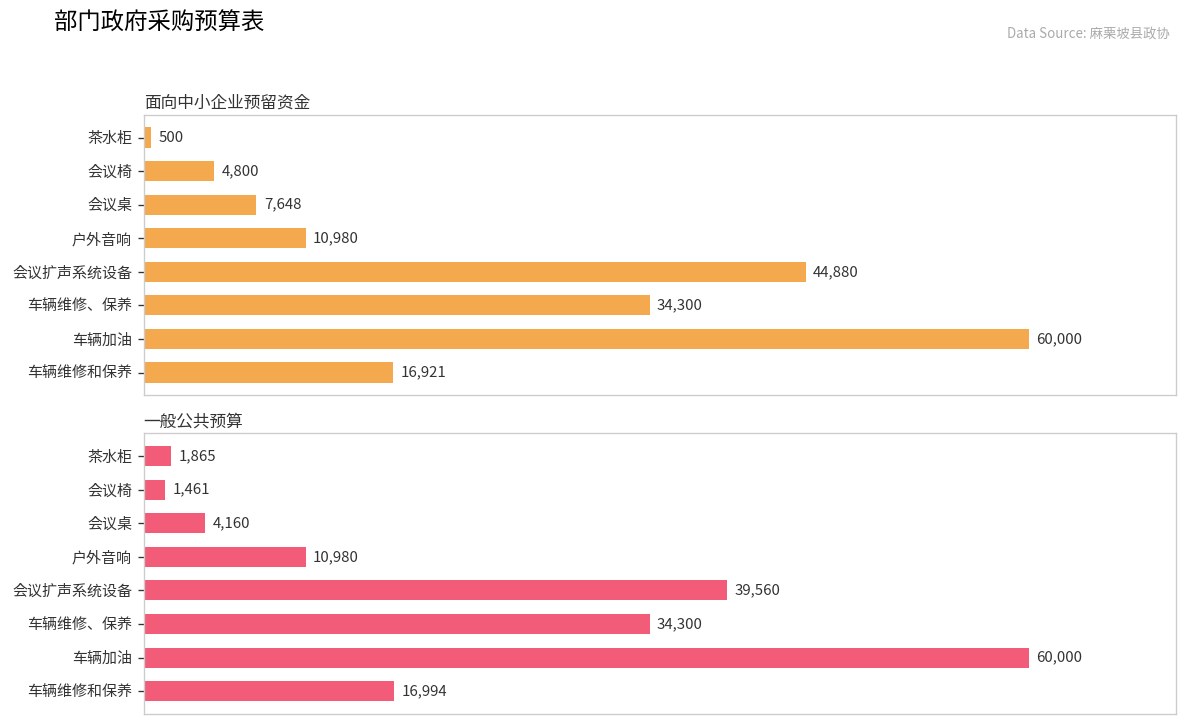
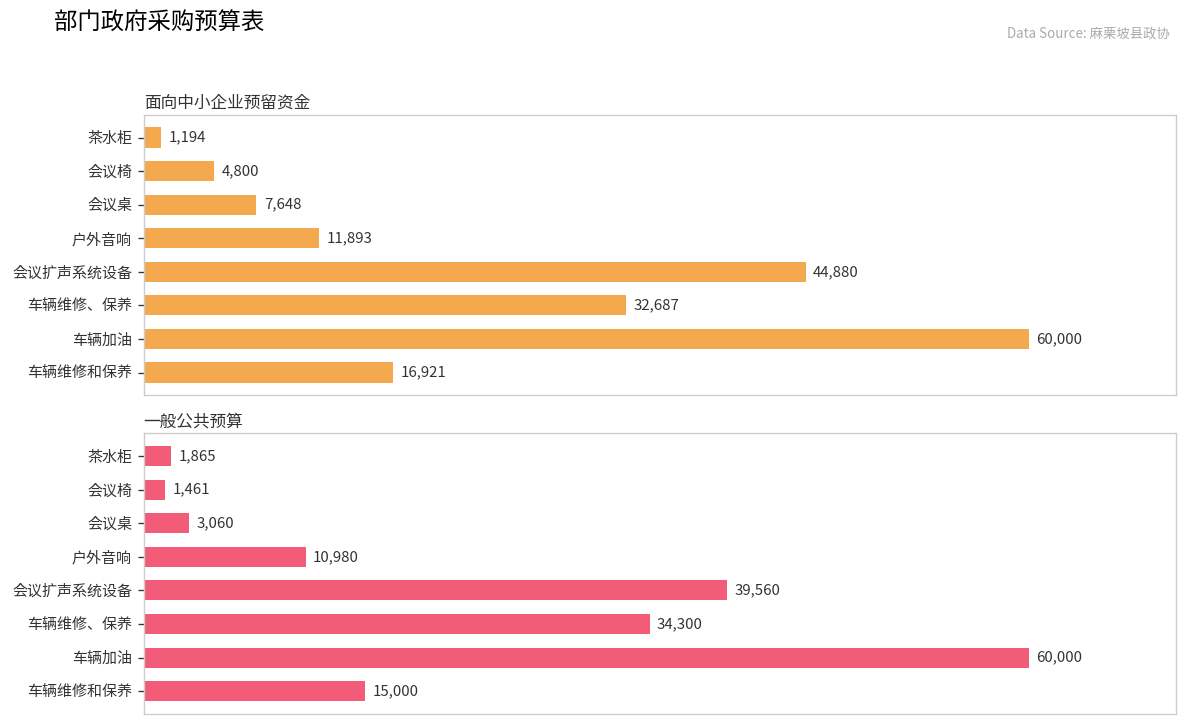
面向中小企业预留资金, 茶水柜: 500 -> 1,194
面向中小企业预留资金, 户外音响: 10,980 -> 11,893
面向中小企业预留资金, 车辆维修、保养: 34,300 -> 32,687
一般公共预算, 会议桌: 4,160 -> 3,060
一般公共预算, 车辆维修和保养: 16,994 -> 15,000
